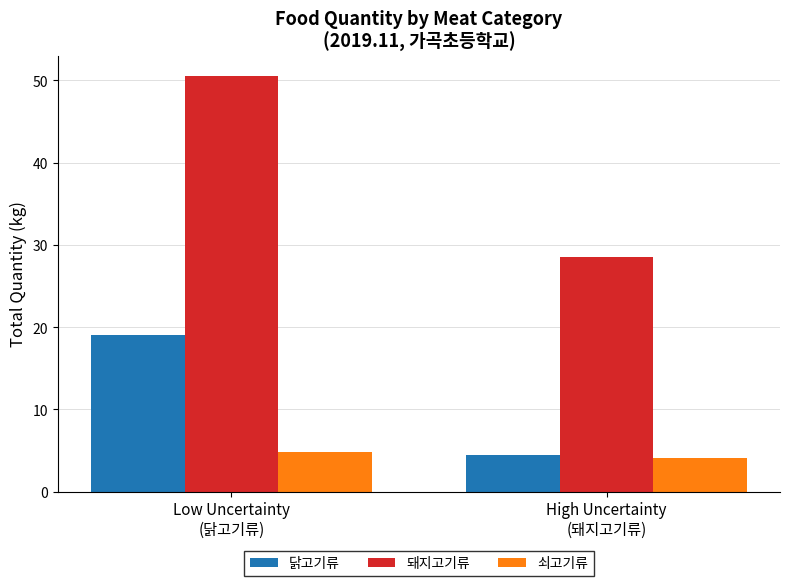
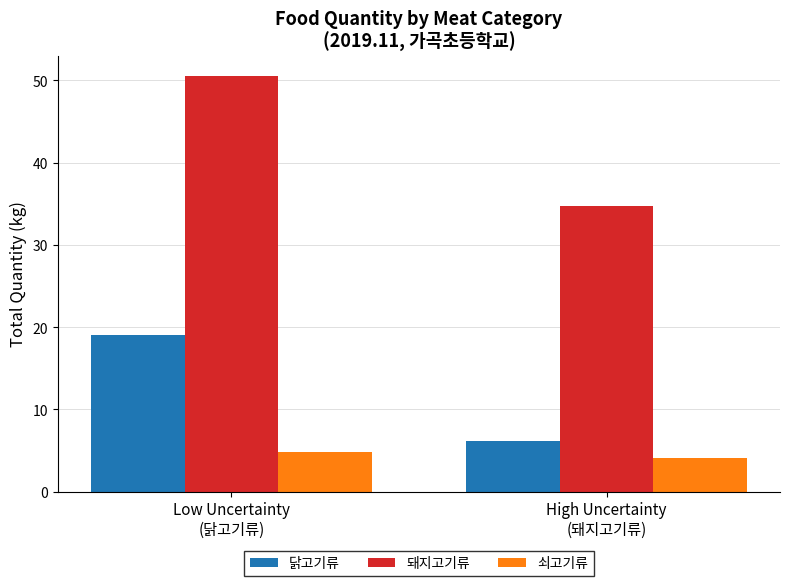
닭고기류, High Uncertainty (돼지고기류): 5 -> 6
돼지고기류, High Uncertainty (돼지고기류): 29 -> 35
